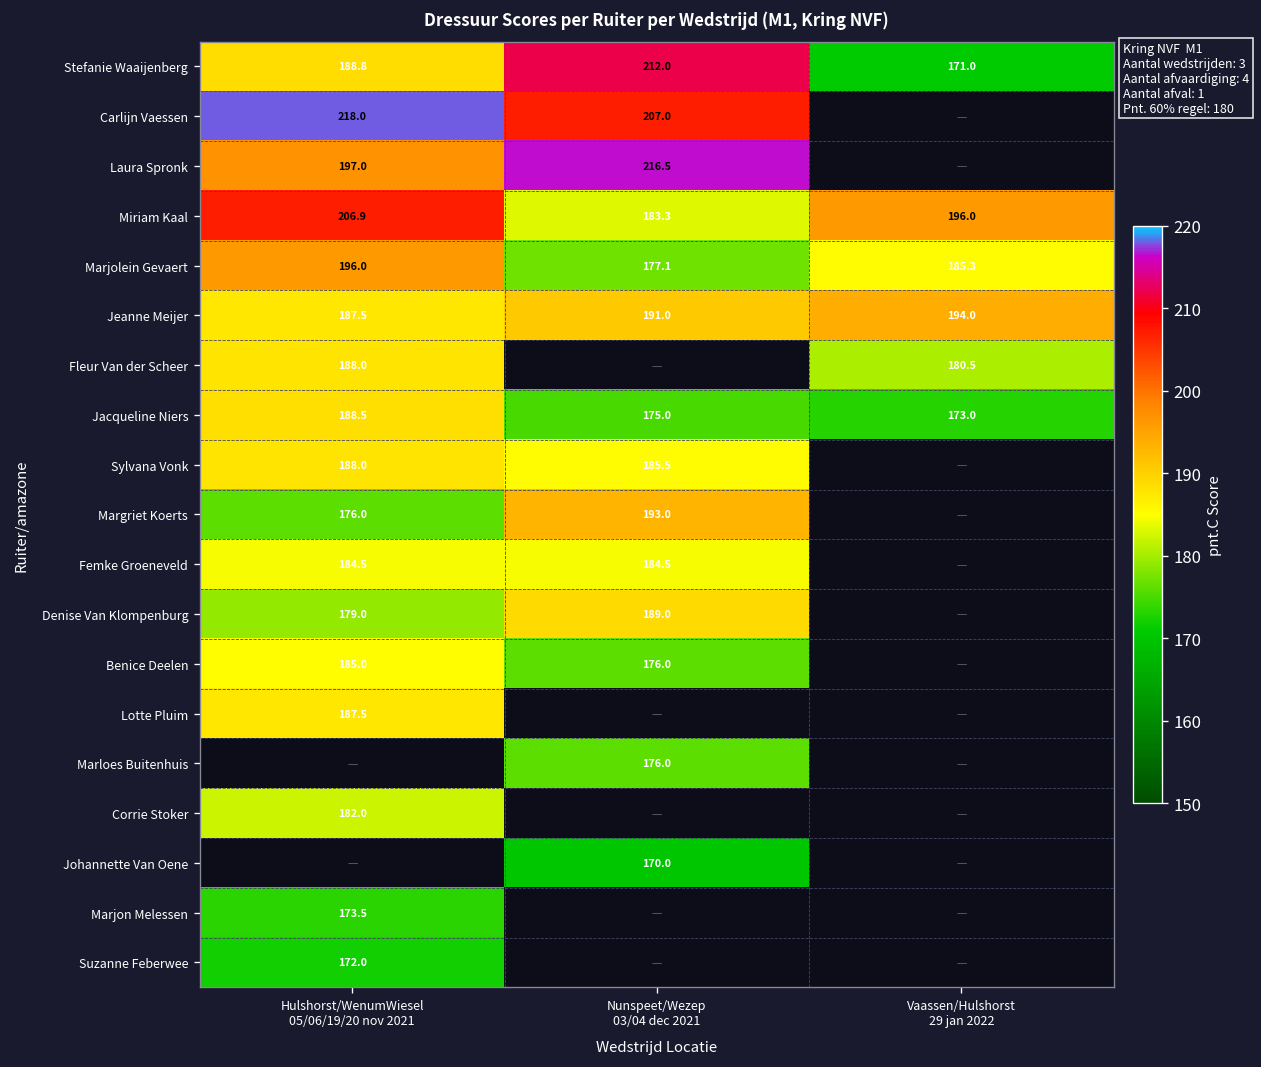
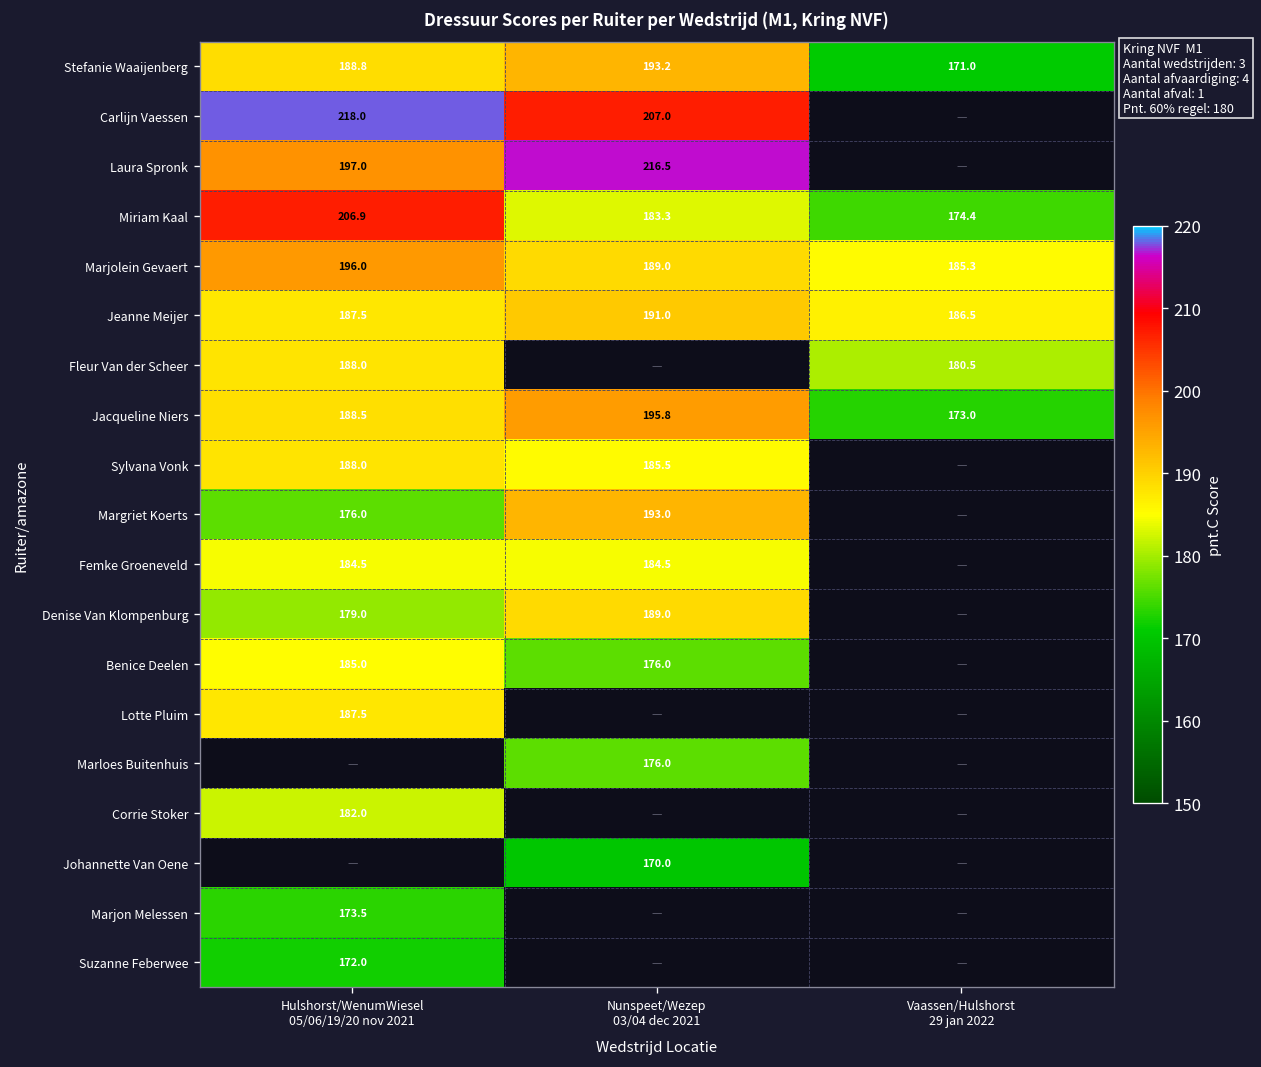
Stefanie Waaijenberg, Nunspeet/Wezep 03/04 dec 2021: 212.0 -> 193.2
Miriam Kaal, Vaassen/Hulshorst 29 jan 2022: 196.0 -> 174.4
Marjolein Gevaert, Nunspeet/Wezep 03/04 dec 2021: 177.1 -> 189.0
Jeanne Meijer, Vaassen/Hulshorst 29 jan 2022: 194.0 -> 186.5
Jacqueline Niers, Nunspeet/Wezep 03/04 dec 2021: 175.0 -> 195.8
